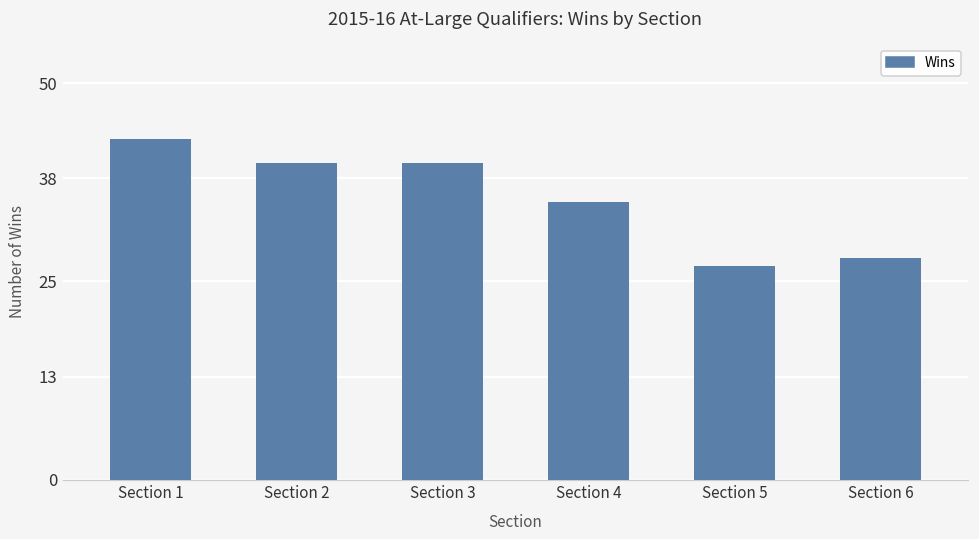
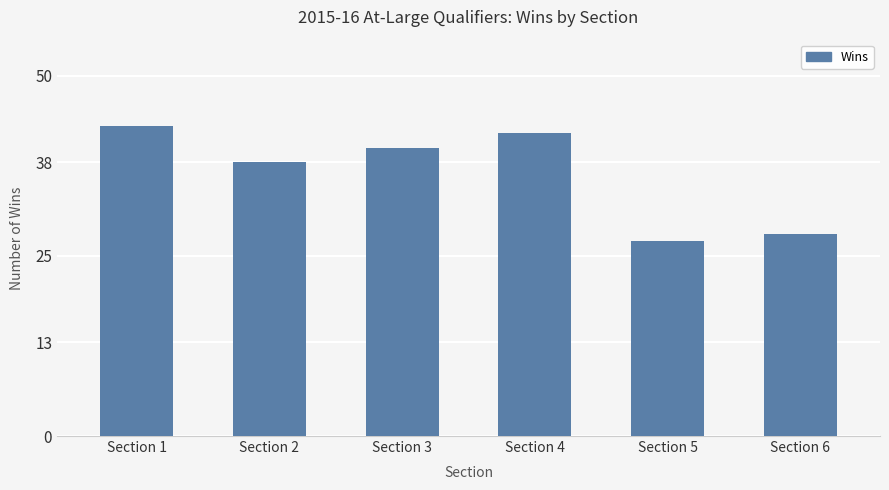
Section 2: 40 -> 38
Section 4: 35 -> 42
